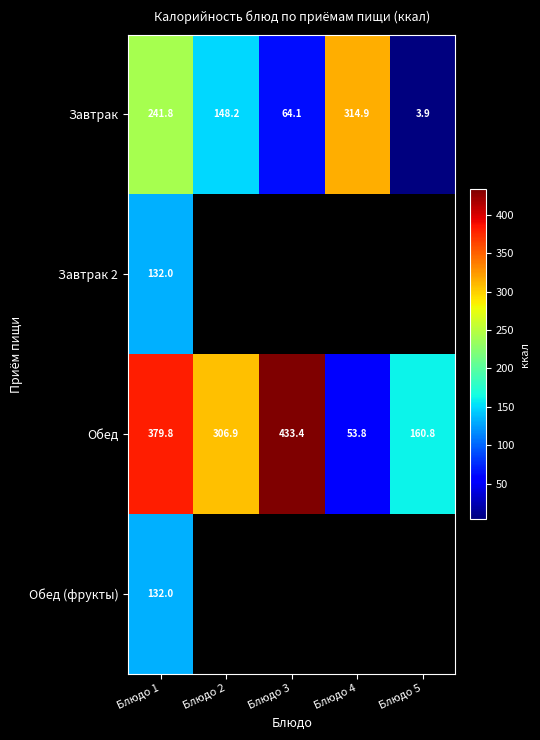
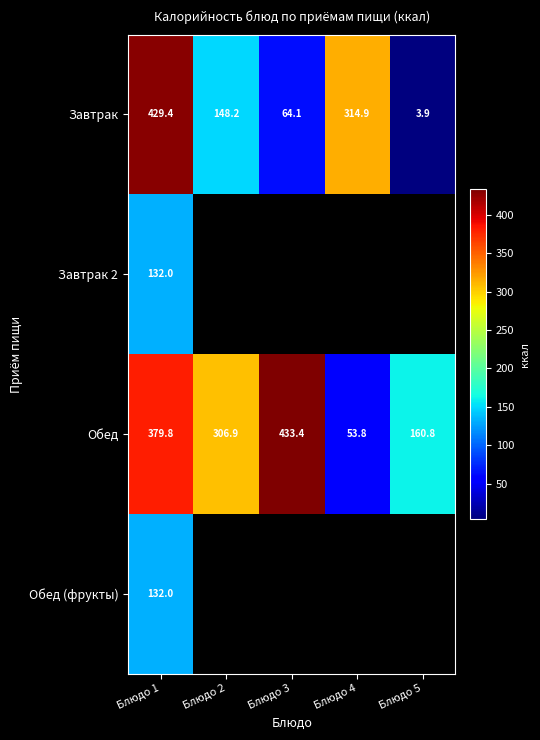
Завтрак, Блюдо 1: 241.8 -> 429.4
